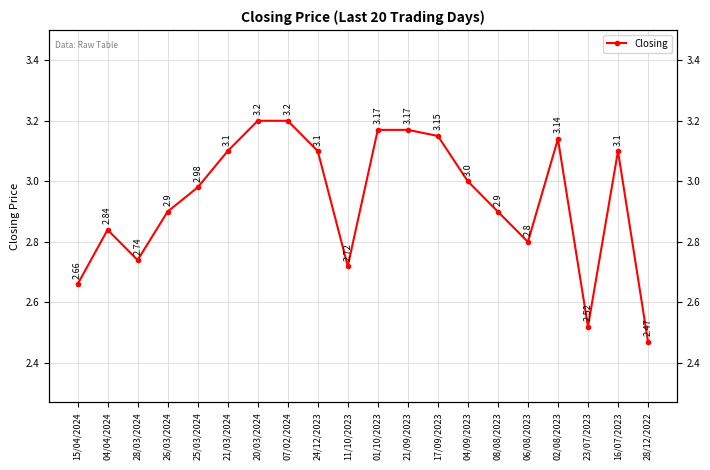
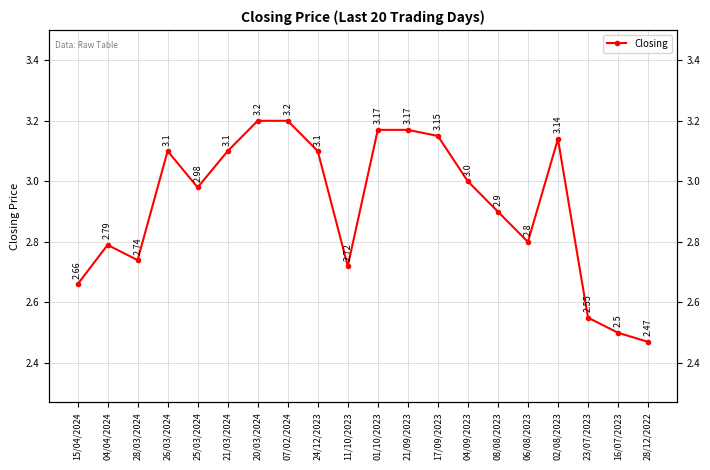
04/04/2024: 2.84 -> 2.79
26/03/2024: 2.9 -> 3.1
23/07/2023: 2.52 -> 2.55
16/07/2023: 3.1 -> 2.5
